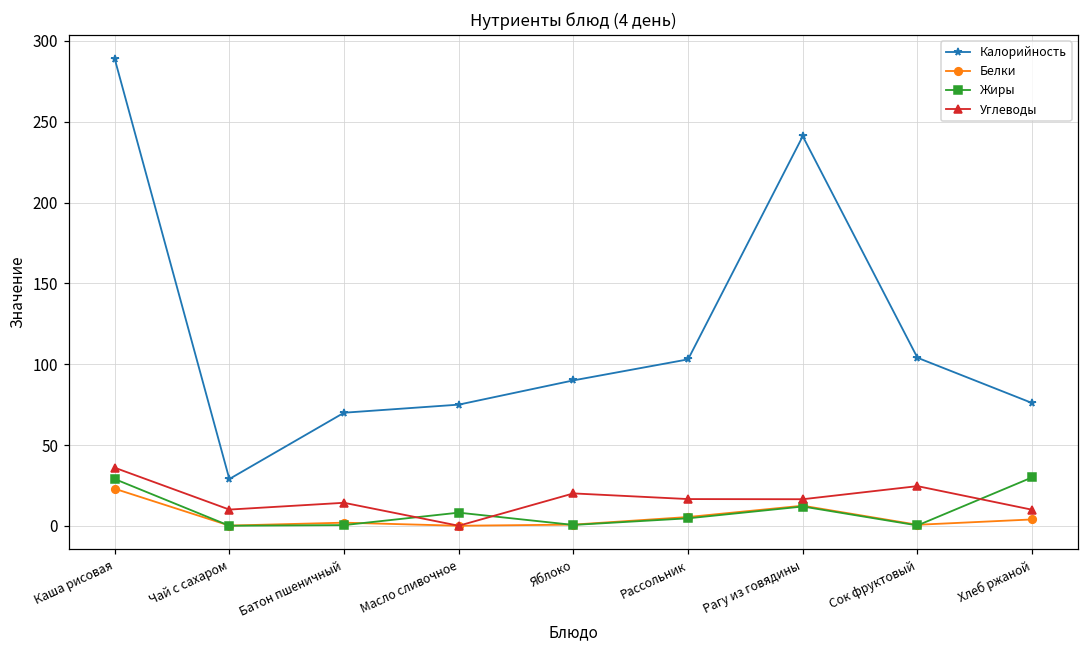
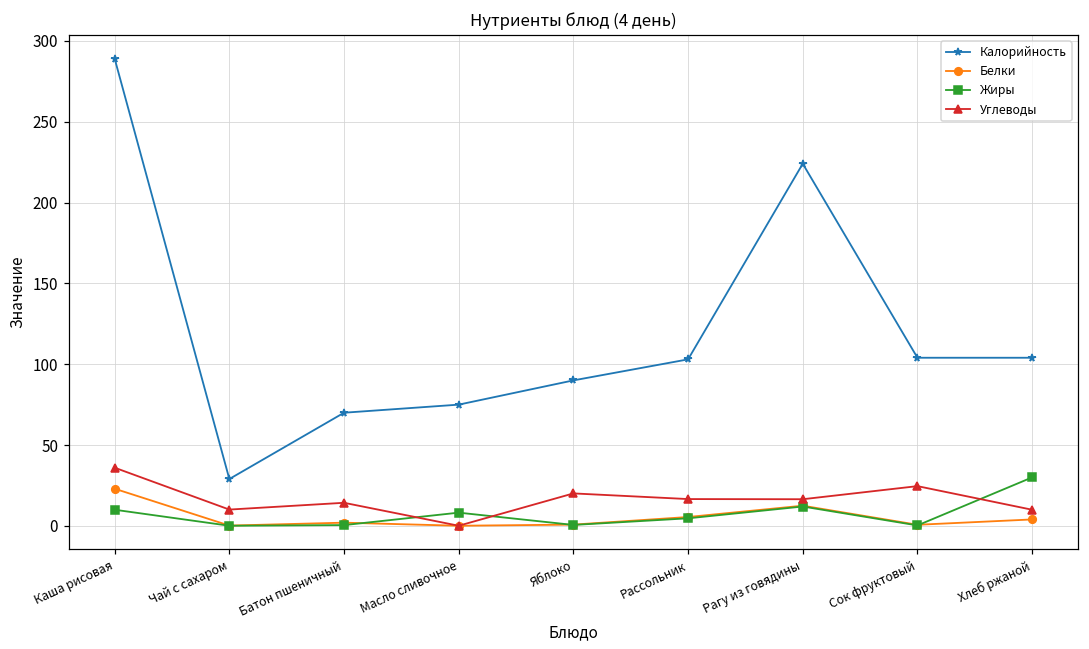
Жиры, Каша рисовая: 29 -> 10
Калорийность, Рагу из говядины: 241 -> 224
Калорийность, Хлеб ржаной: 76 -> 104
